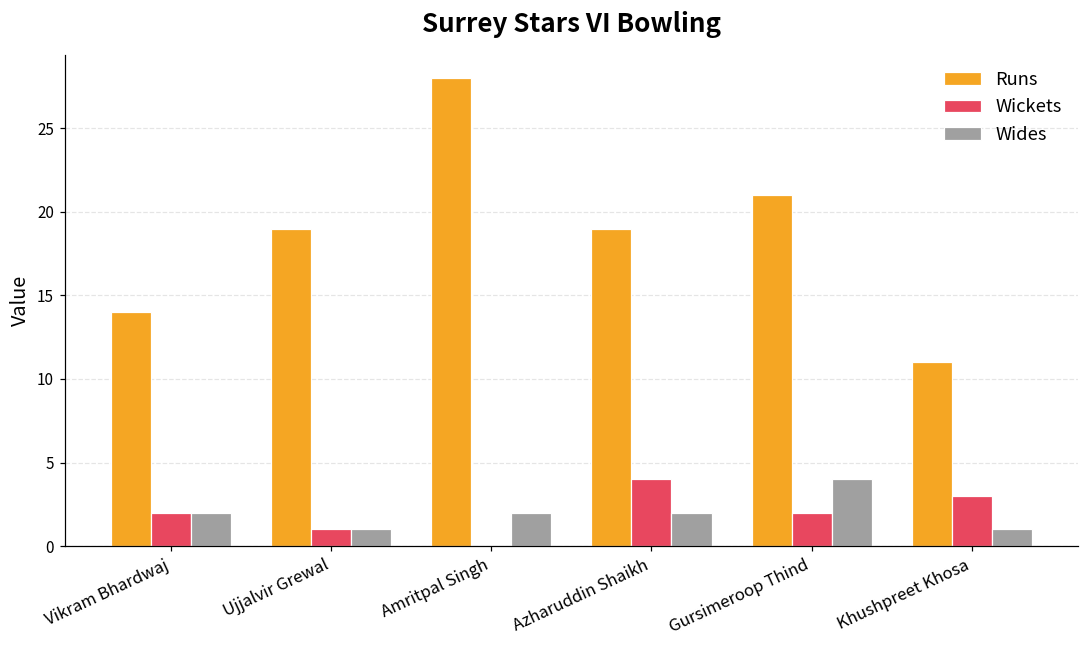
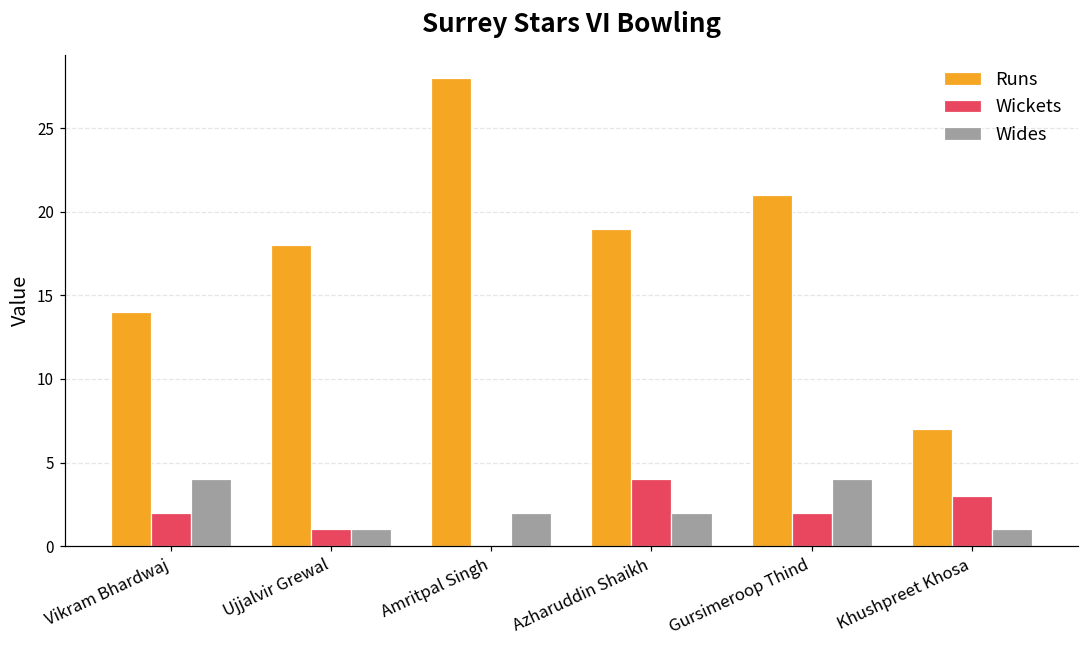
Wides, Vikram Bhardwaj: 2 -> 4
Runs, Ujjalvir Grewal: 19 -> 18
Runs, Khushpreet Khosa: 11 -> 7
